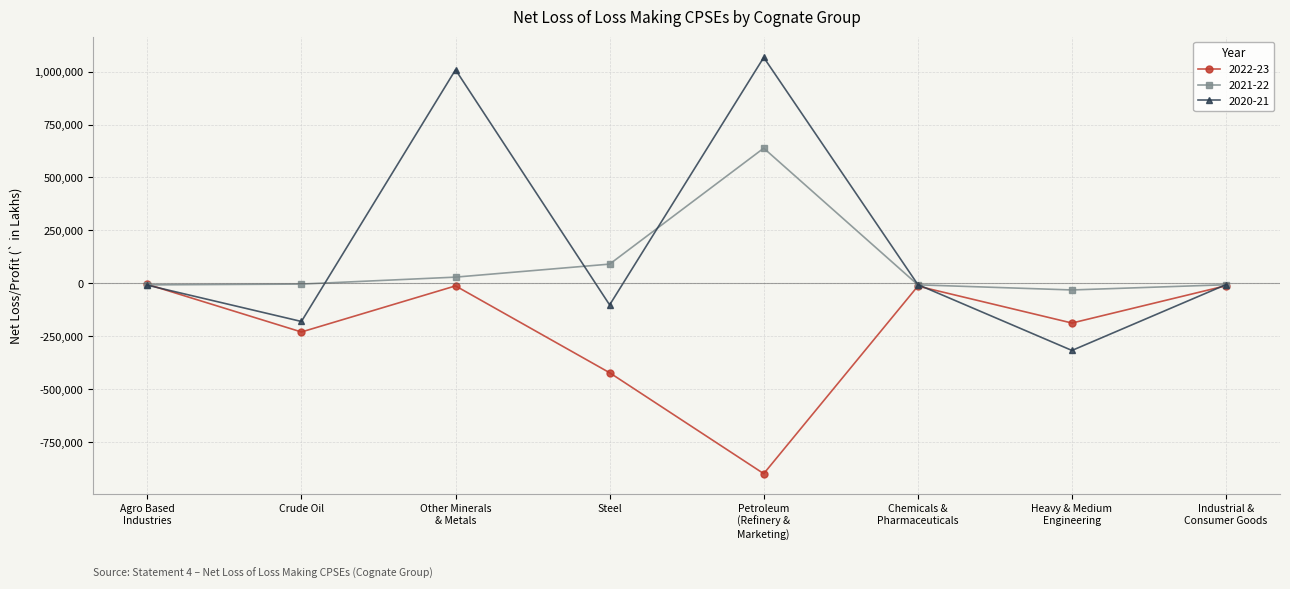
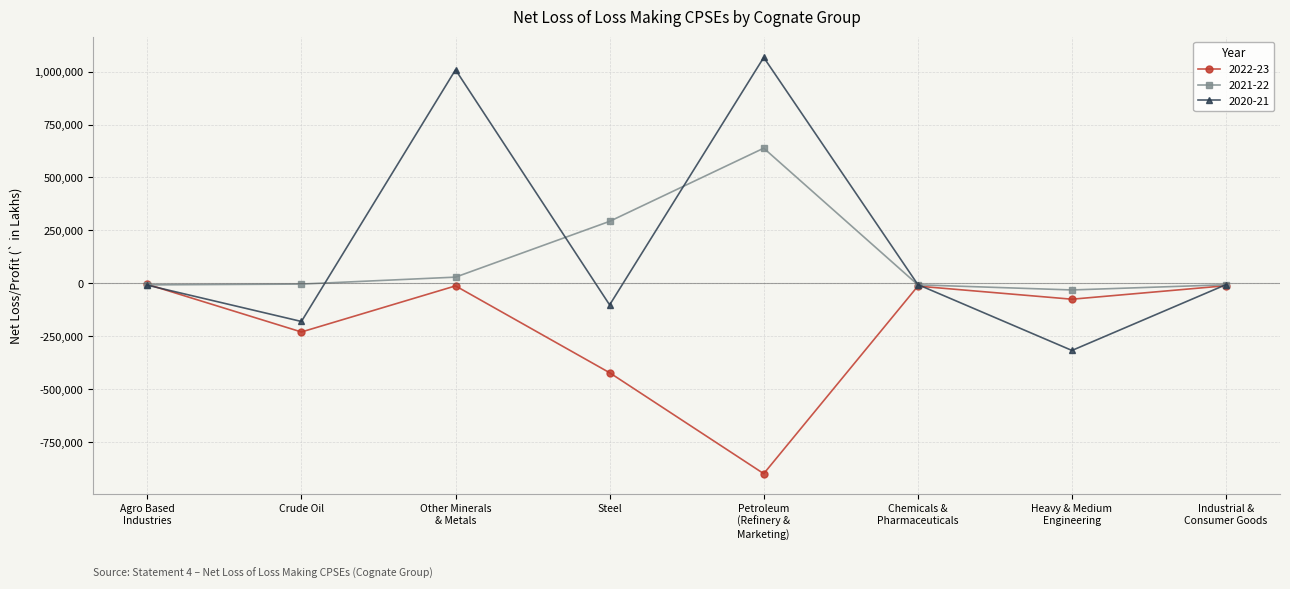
2021-22, Steel: 90,000 -> 290,000
2022-23, Heavy & Medium Engineering: -190,000 -> -70,000
